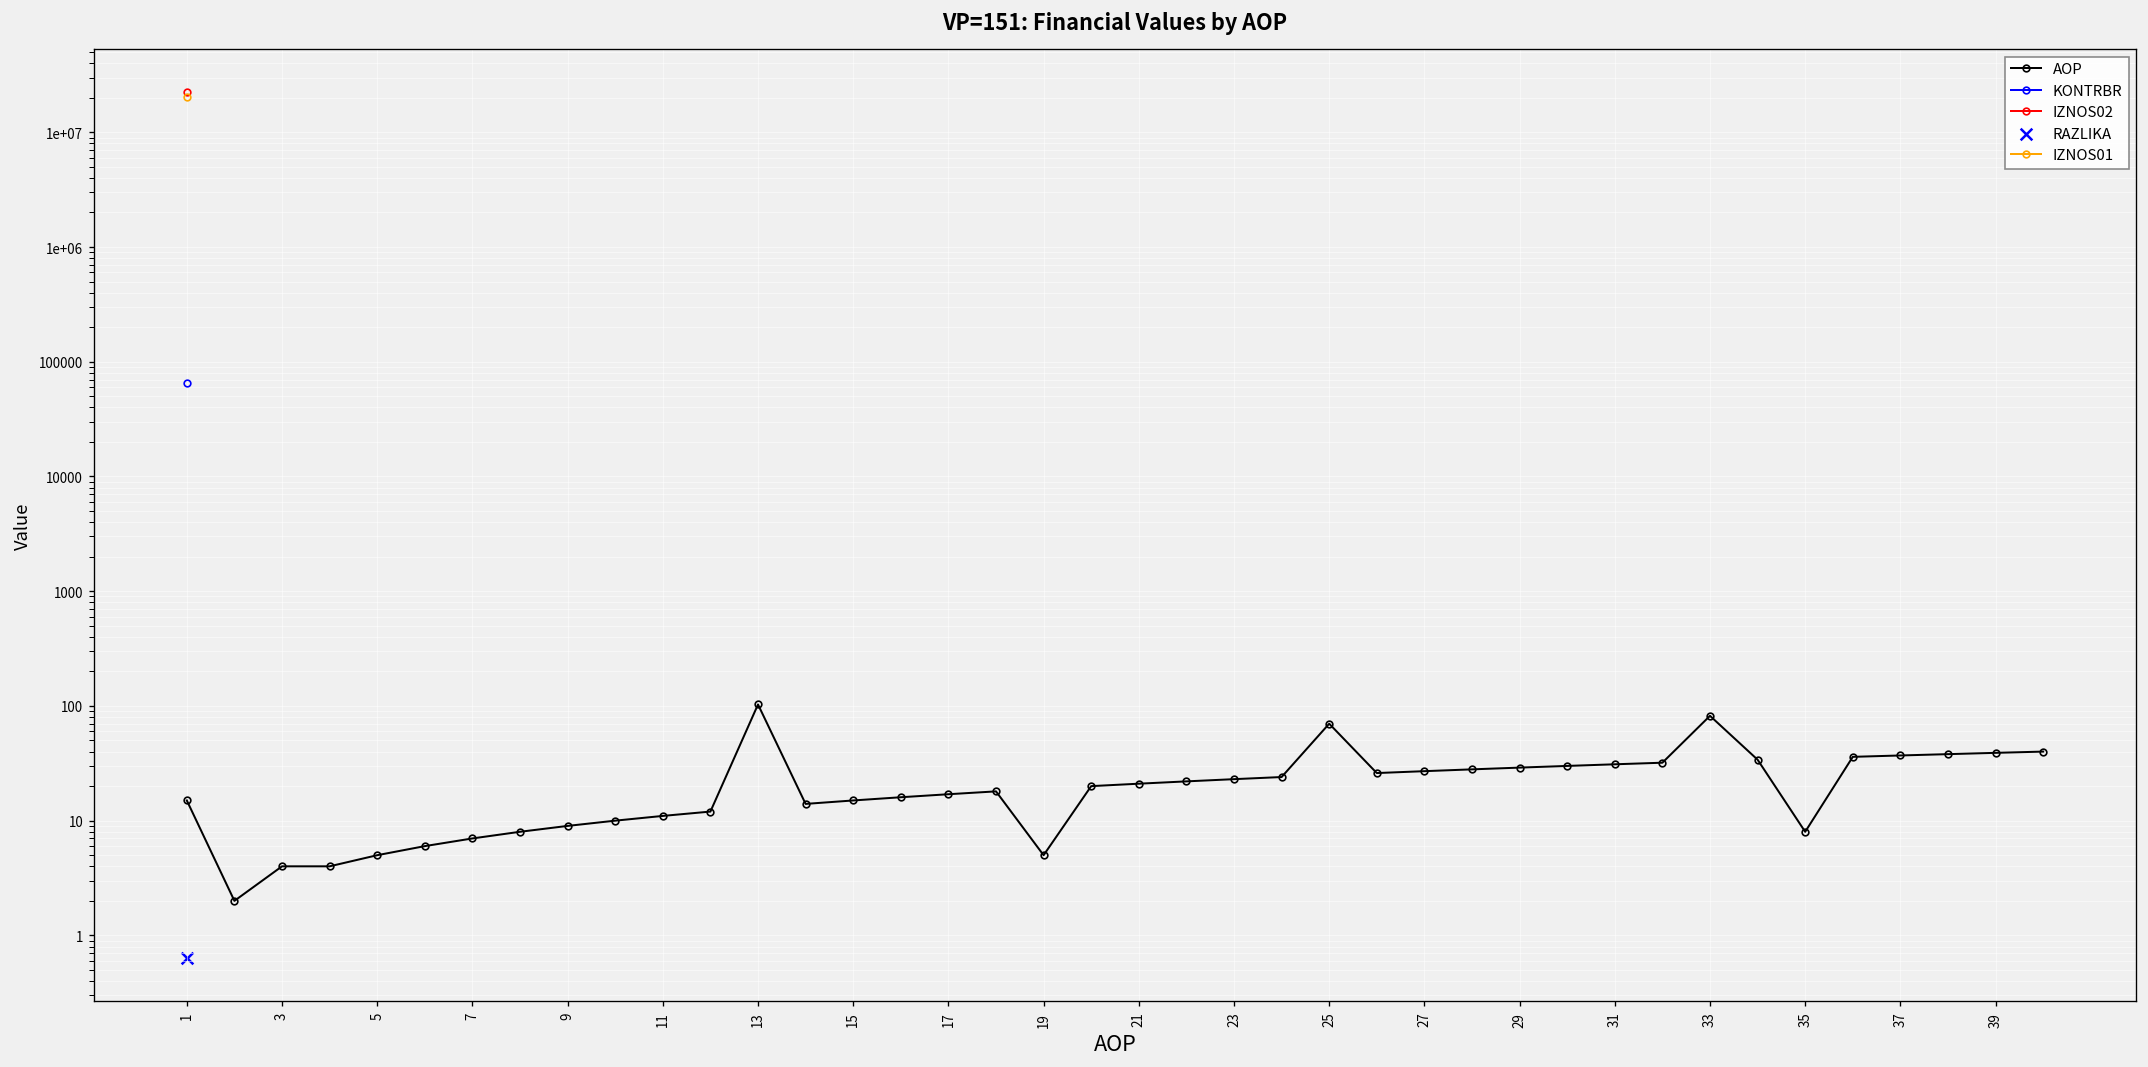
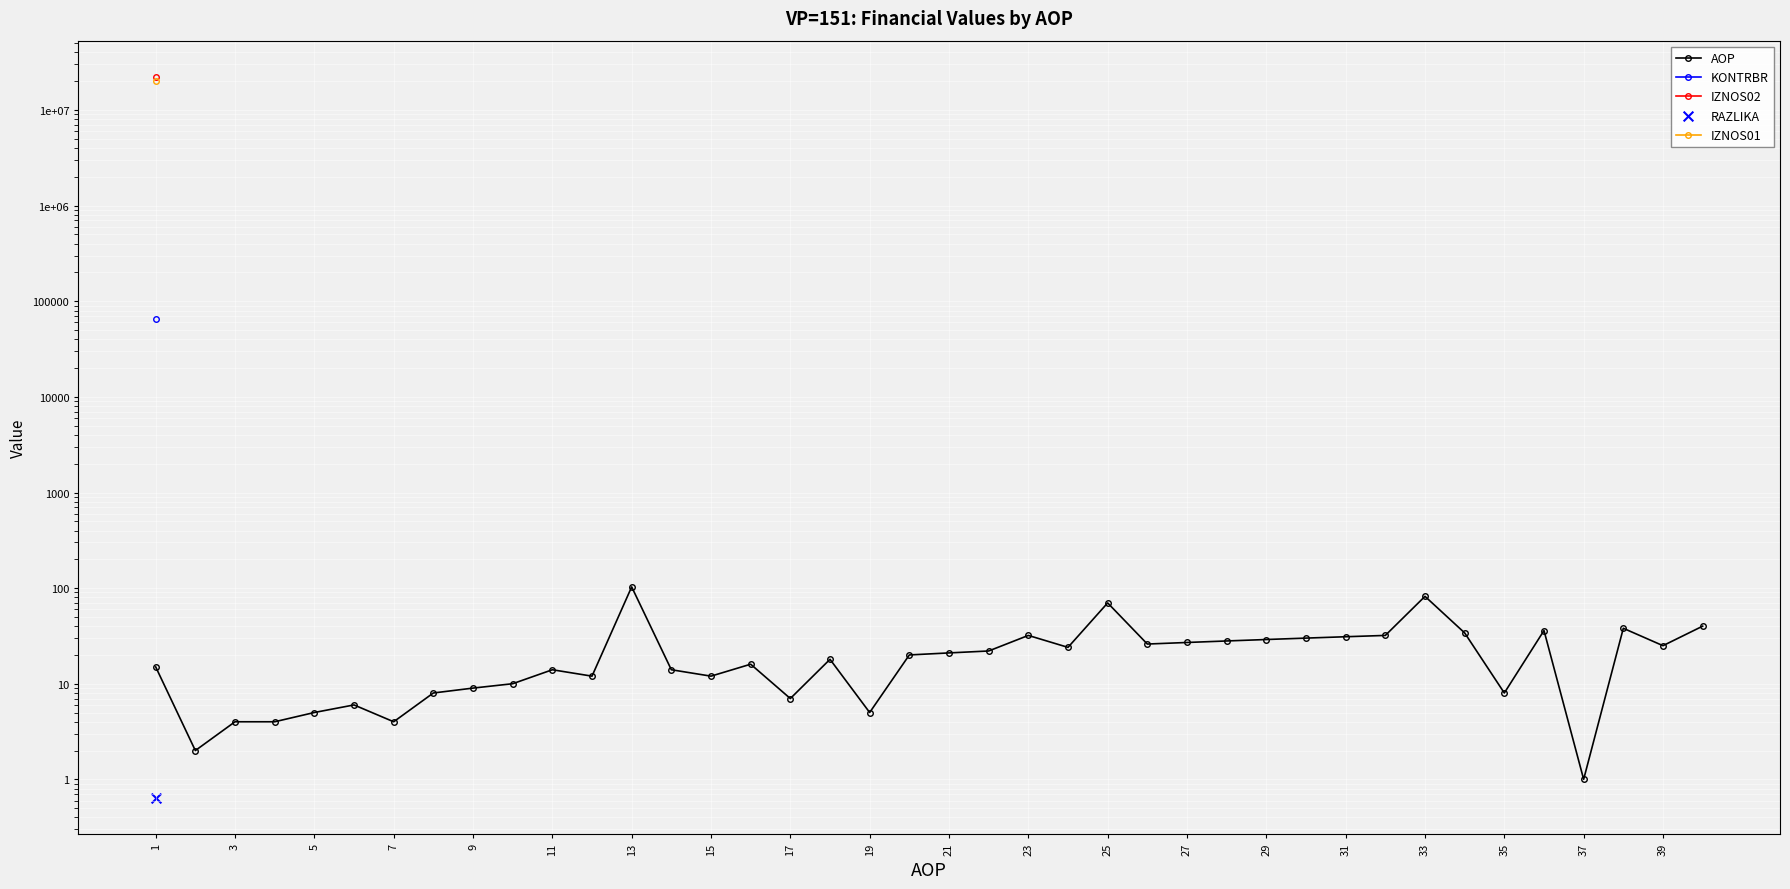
AOP, 7: 7 -> 4
AOP, 11: 11 -> 14
AOP, 15: 15 -> 12
AOP, 17: 17 -> 7
AOP, 23: 23 -> 32
AOP, 37: 37 -> 1
AOP, 39: 39 -> 25
